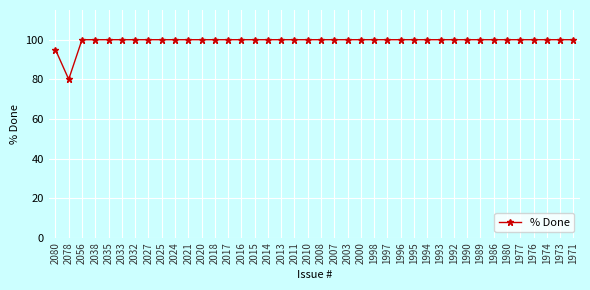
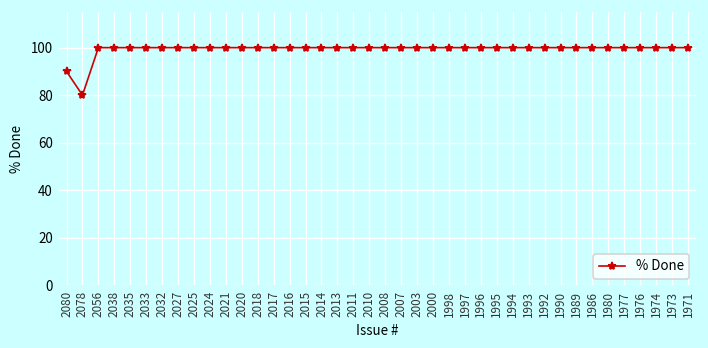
2080: 95 -> 90
